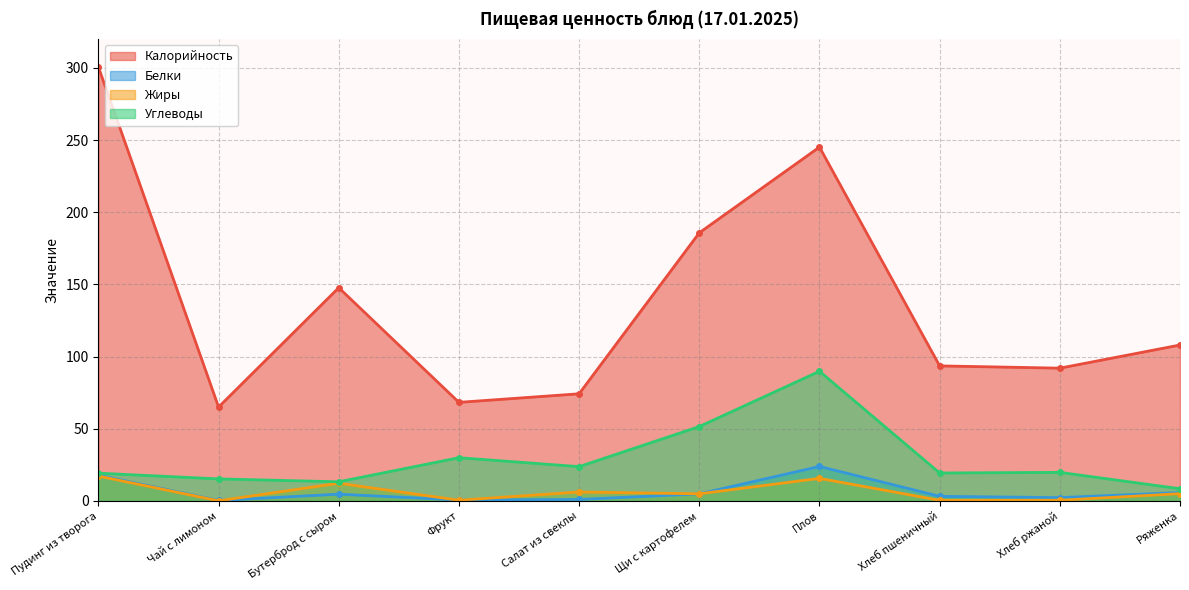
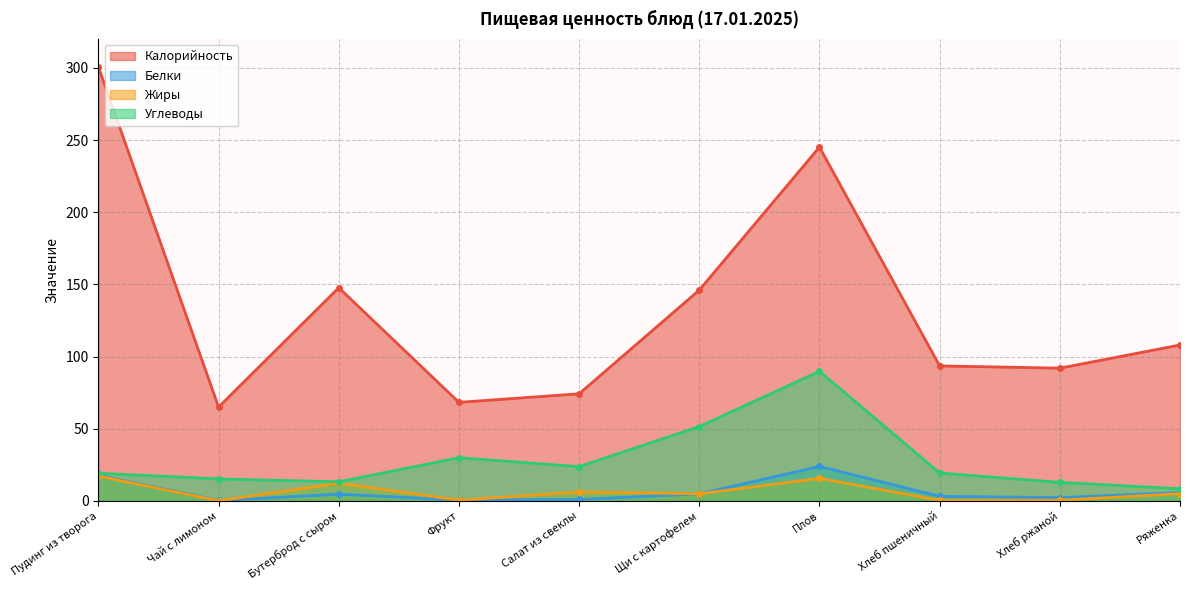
Калорийность, Щи с картофелем: 186 -> 146
Углеводы, Хлеб ржаной: 20 -> 13
